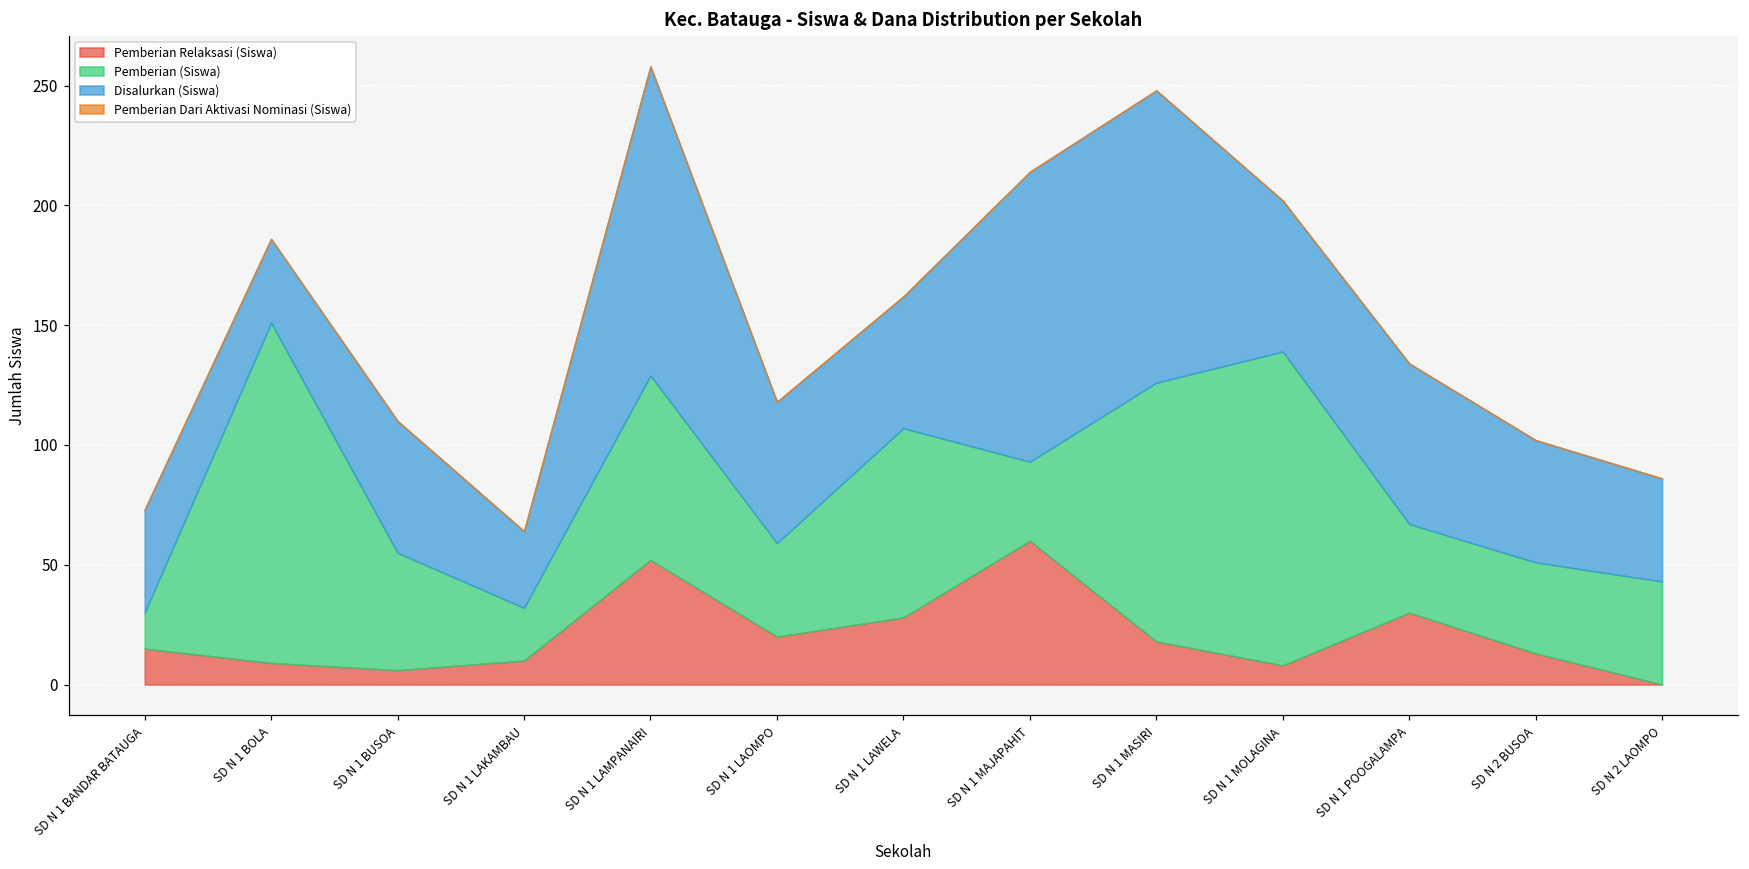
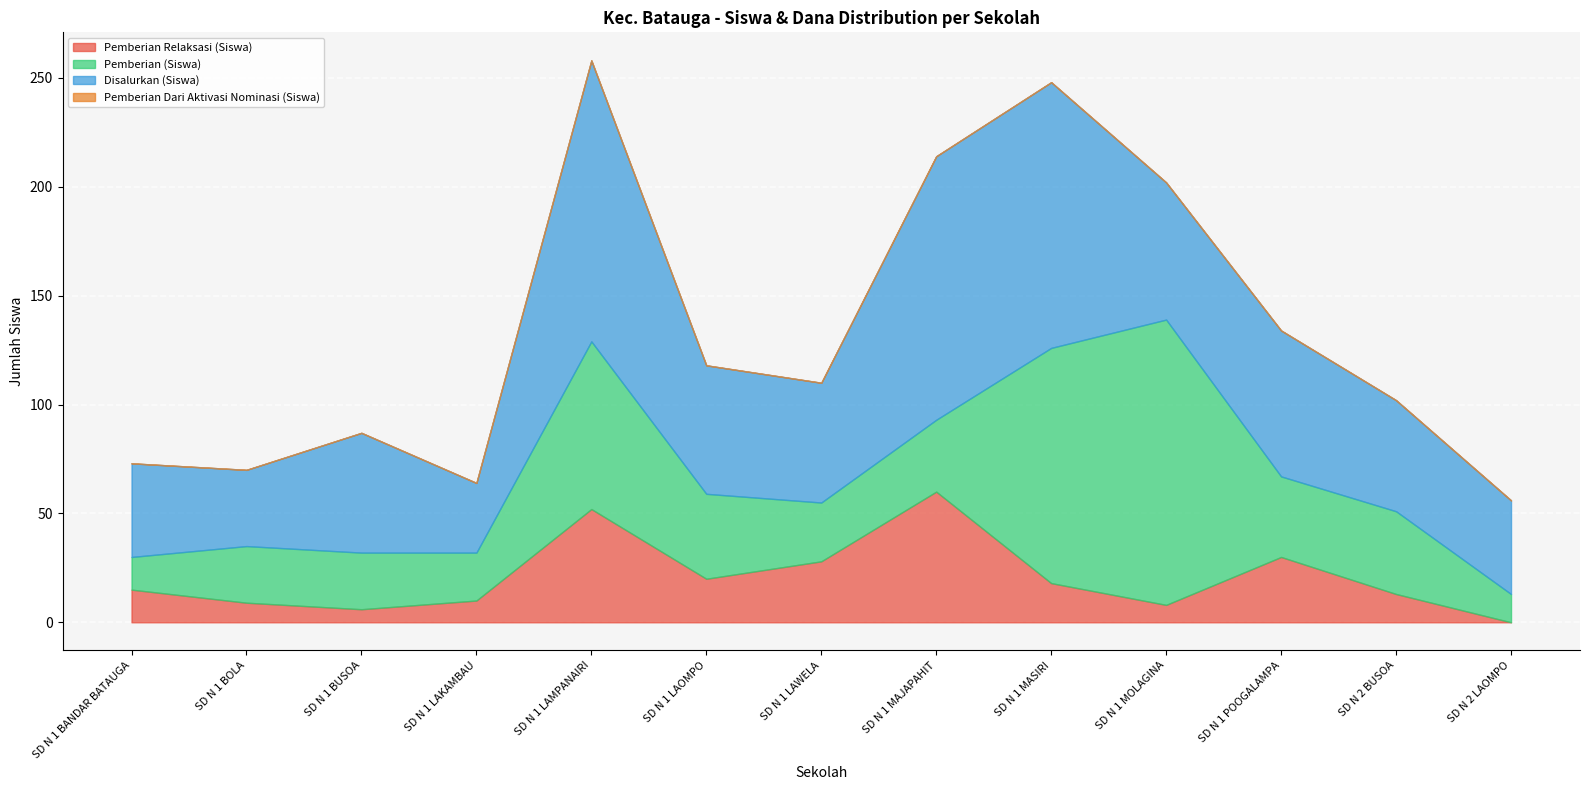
Pemberian (Siswa), SD N 1 BOLA: 142 -> 26
Pemberian (Siswa), SD N 1 BUSOA: 49 -> 26
Pemberian (Siswa), SD N 1 LAWELA: 79 -> 27
Pemberian (Siswa), SD N 2 LAOMPO: 43 -> 13
